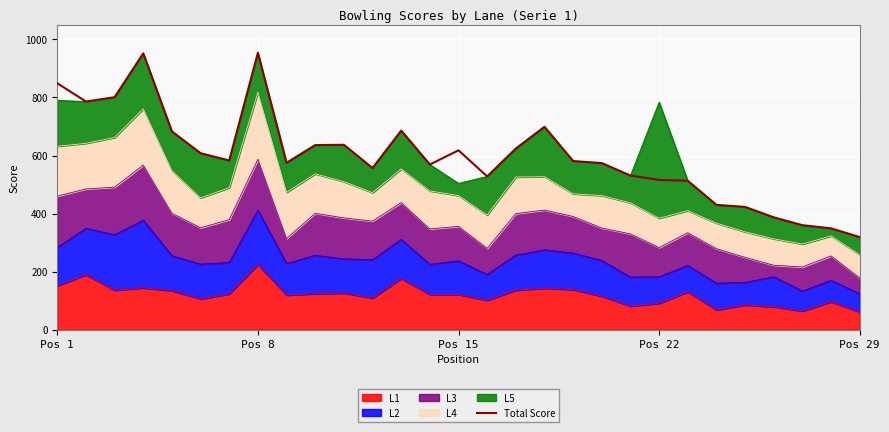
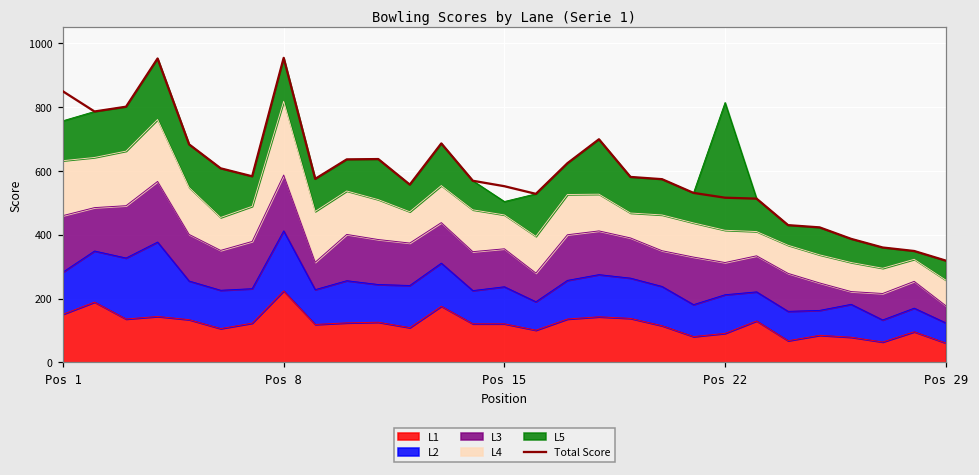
L5, Pos 1: 160 -> 130
Total Score, Pos 15: 620 -> 550
L2, Pos 22: 90 -> 120
